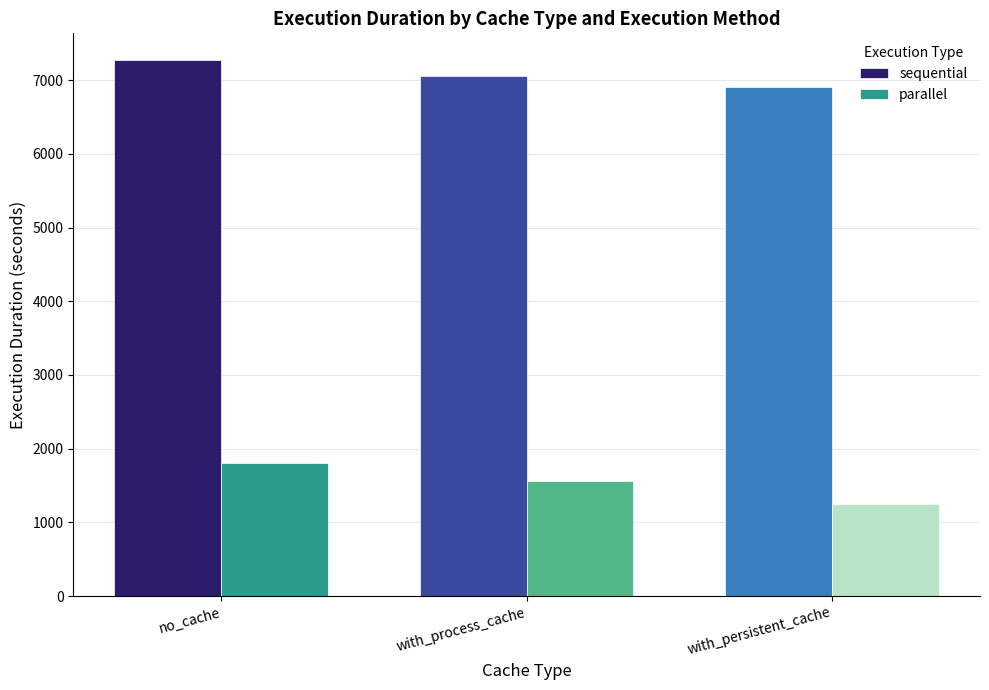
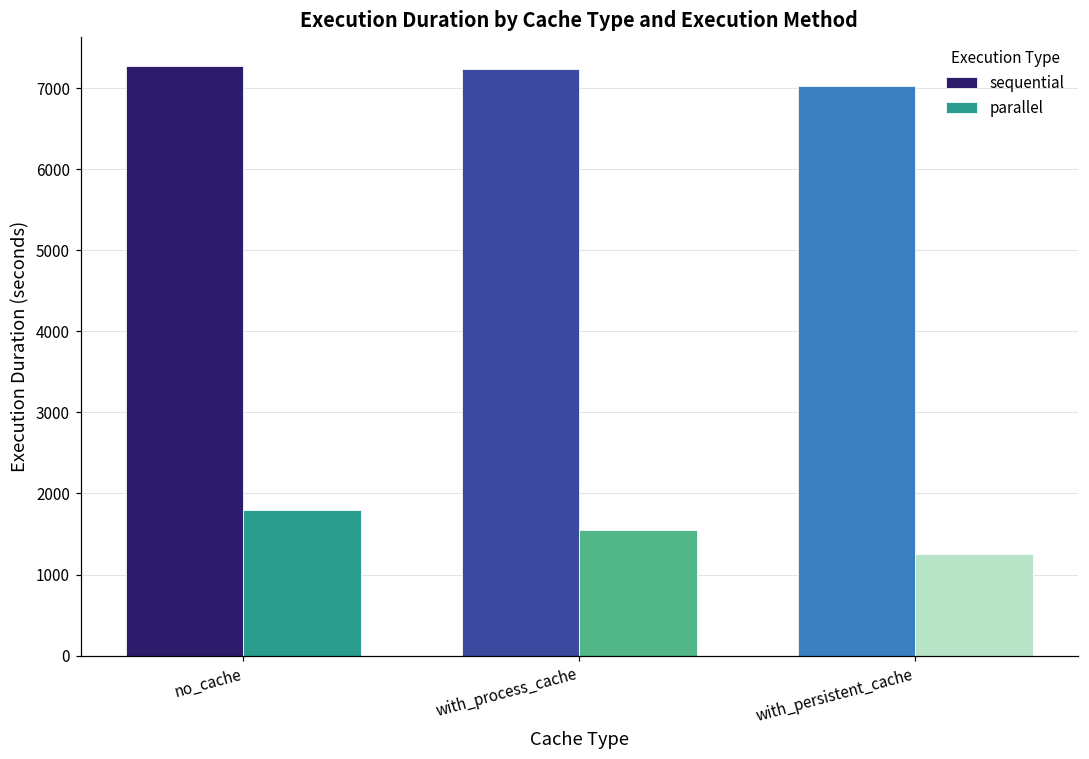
sequential, with_process_cache: 7100 -> 7200
sequential, with_persistent_cache: 6900 -> 7000
